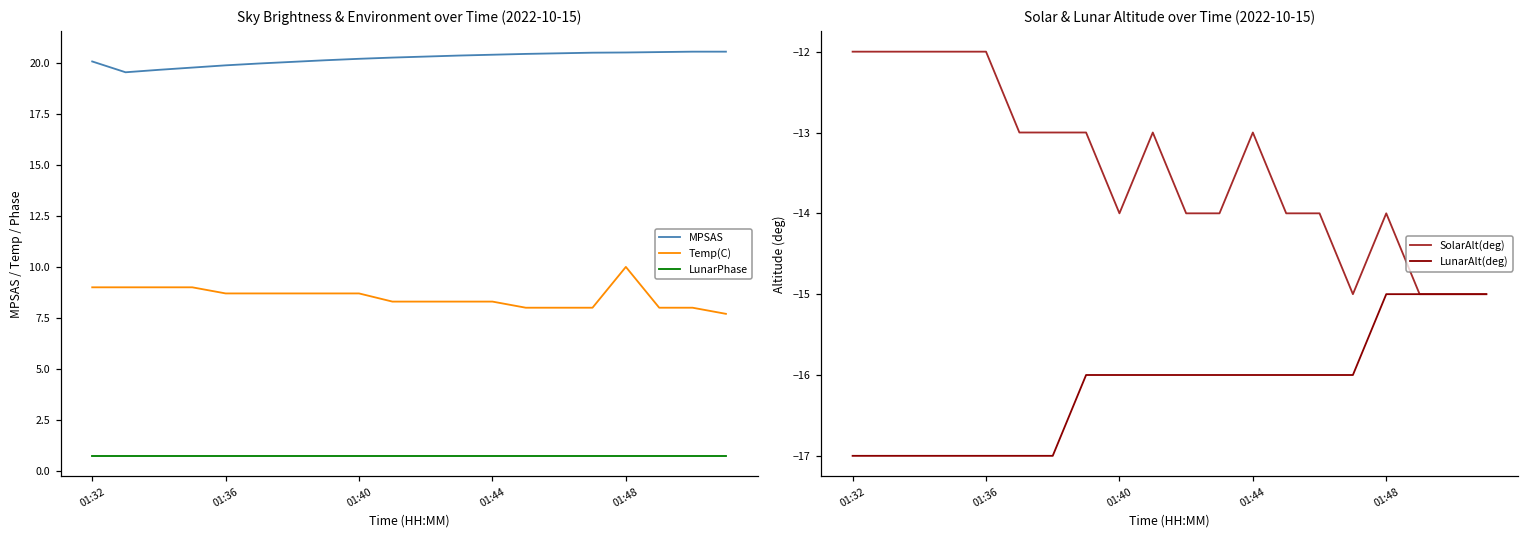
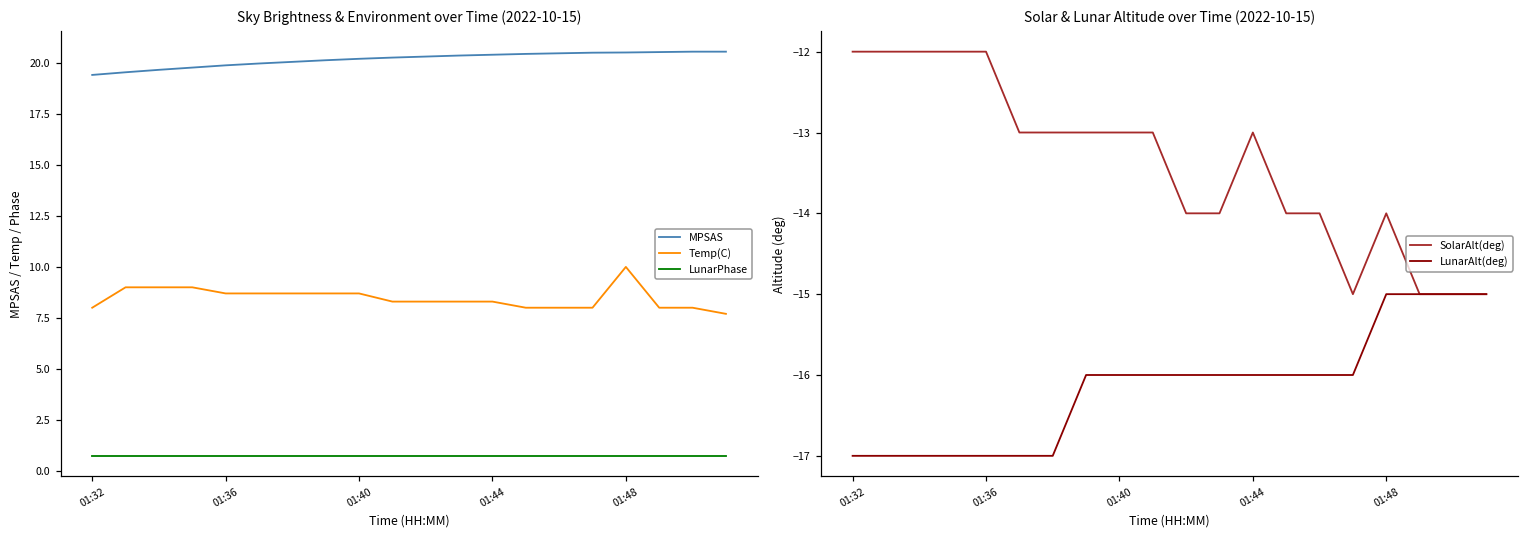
Sky Brightness & Environment over Time (2022-10-15), MPSAS, 01:32: 20.1 -> 19.4
Sky Brightness & Environment over Time (2022-10-15), Temp(C), 01:32: 9 -> 8
Solar & Lunar Altitude over Time (2022-10-15), SolarAlt(deg), 01:40: -14 -> -13
